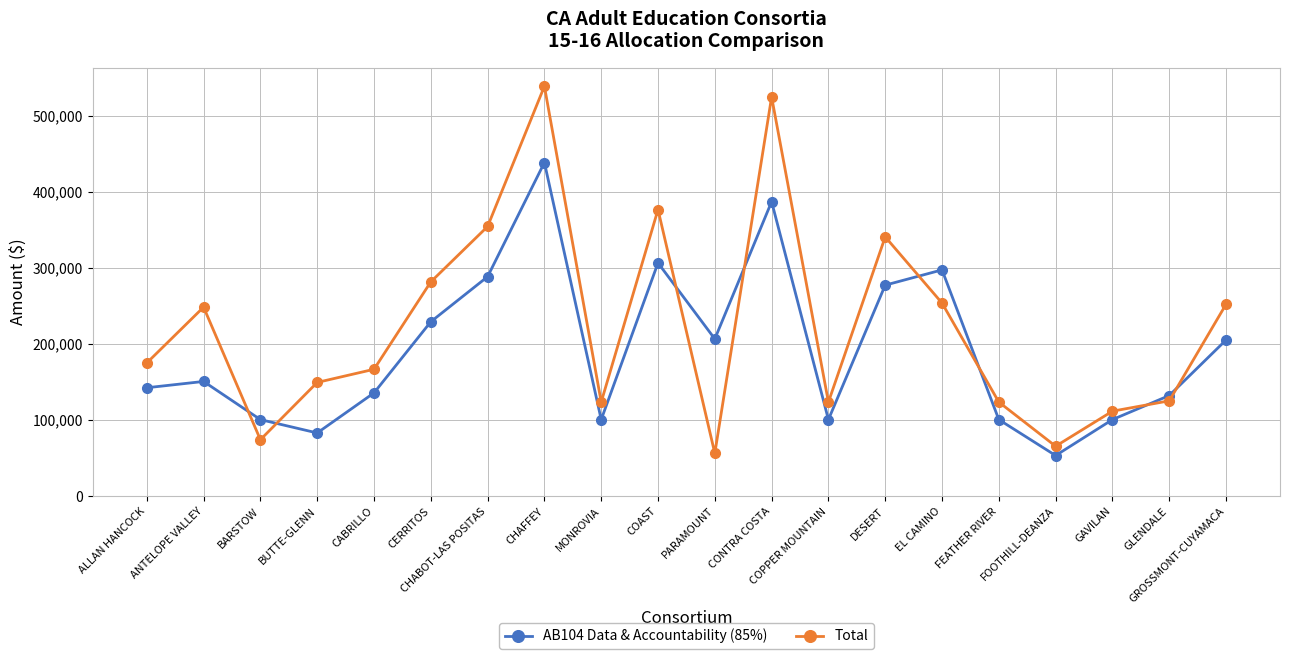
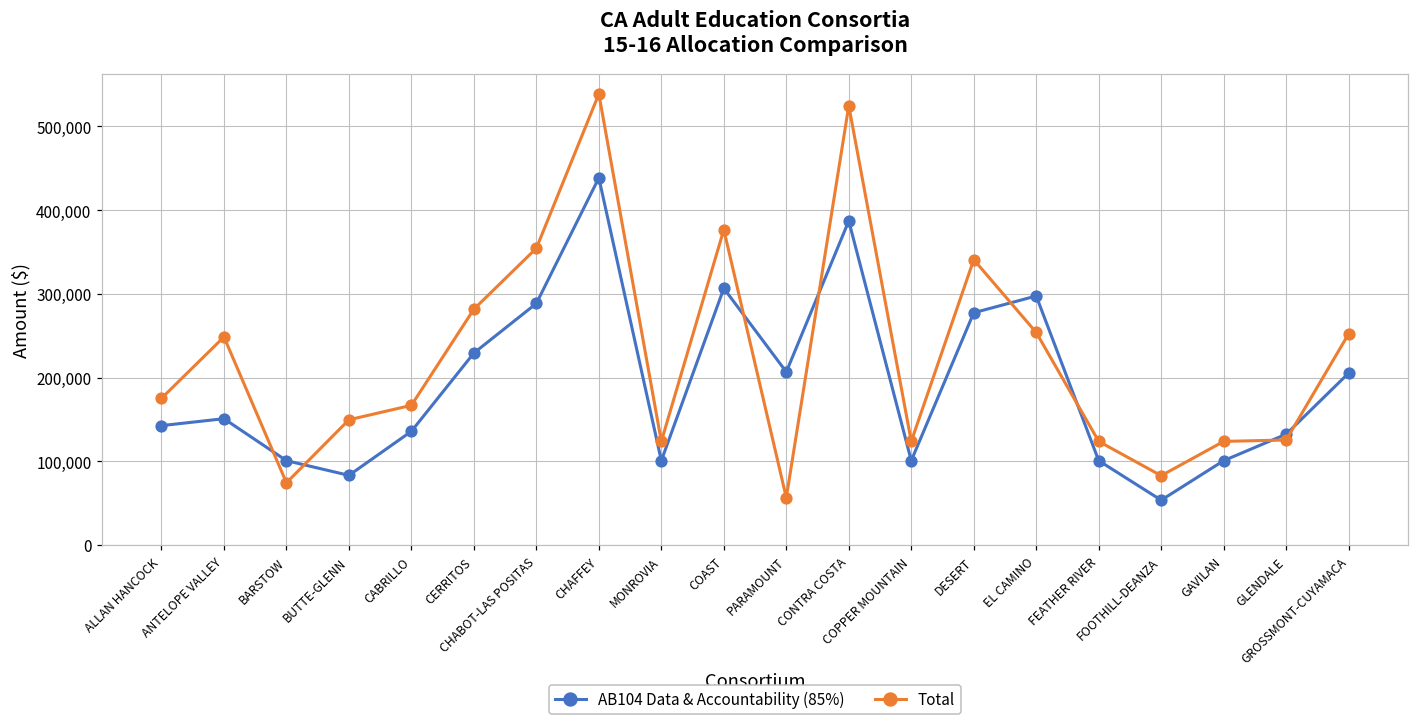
Total, FOOTHILL-DEANZA: 70,000 -> 80,000
Total, GAVILAN: 110,000 -> 120,000
